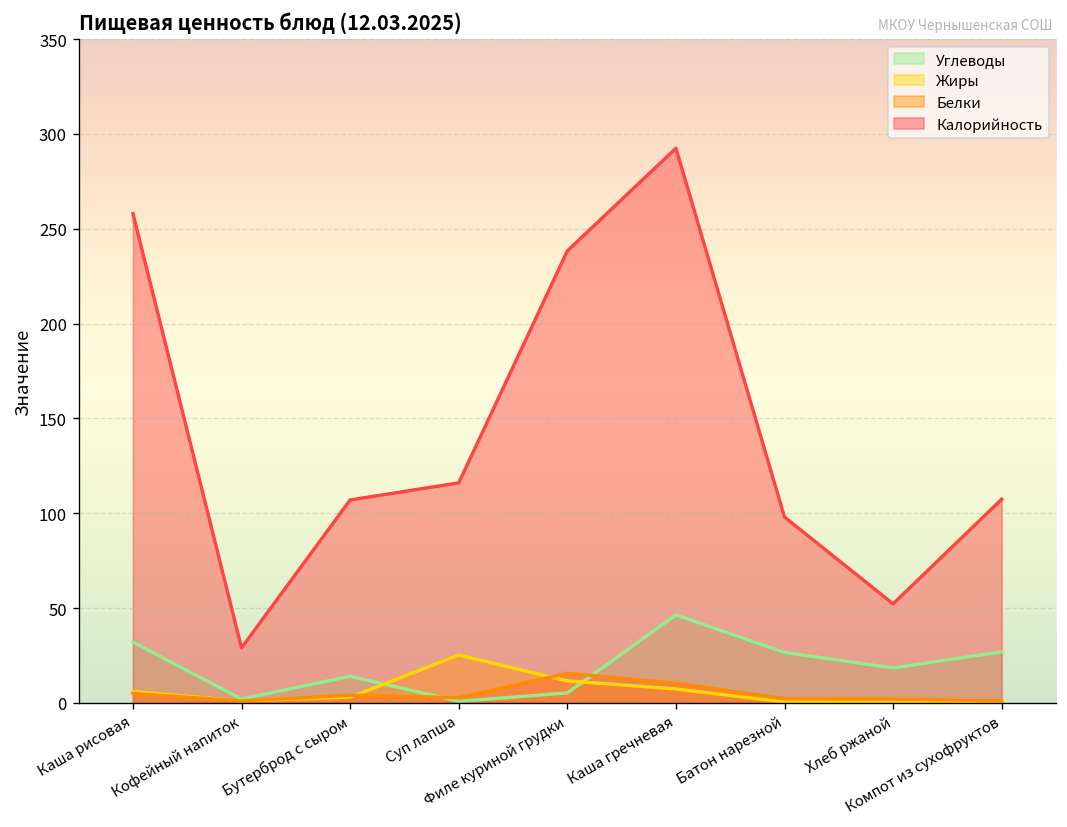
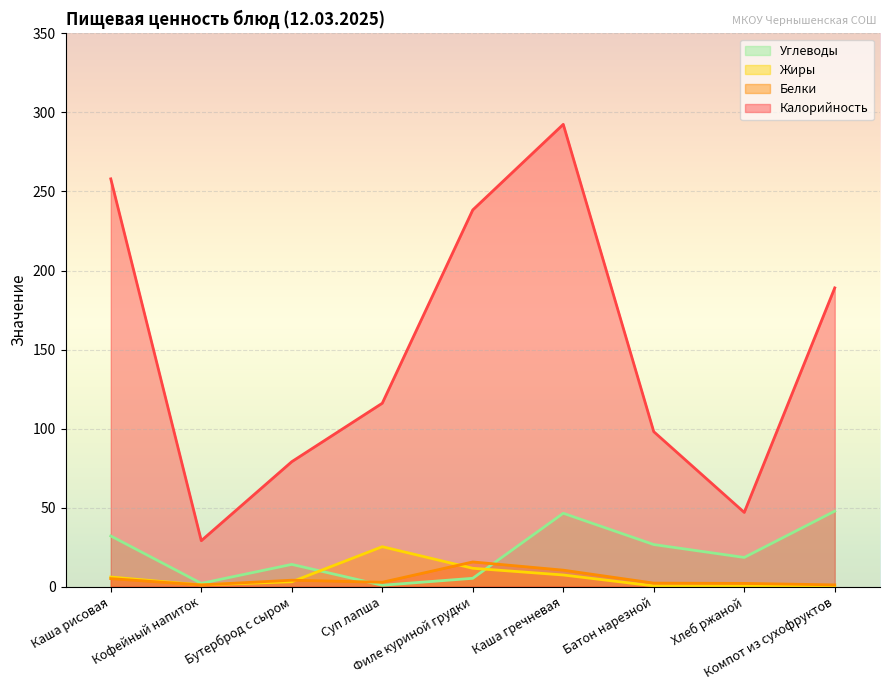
Калорийность, Бутерброд с сыром: 107 -> 79
Калорийность, Хлеб ржаной: 52 -> 47
Углеводы, Компот из сухофруктов: 27 -> 48
Калорийность, Компот из сухофруктов: 107 -> 189
